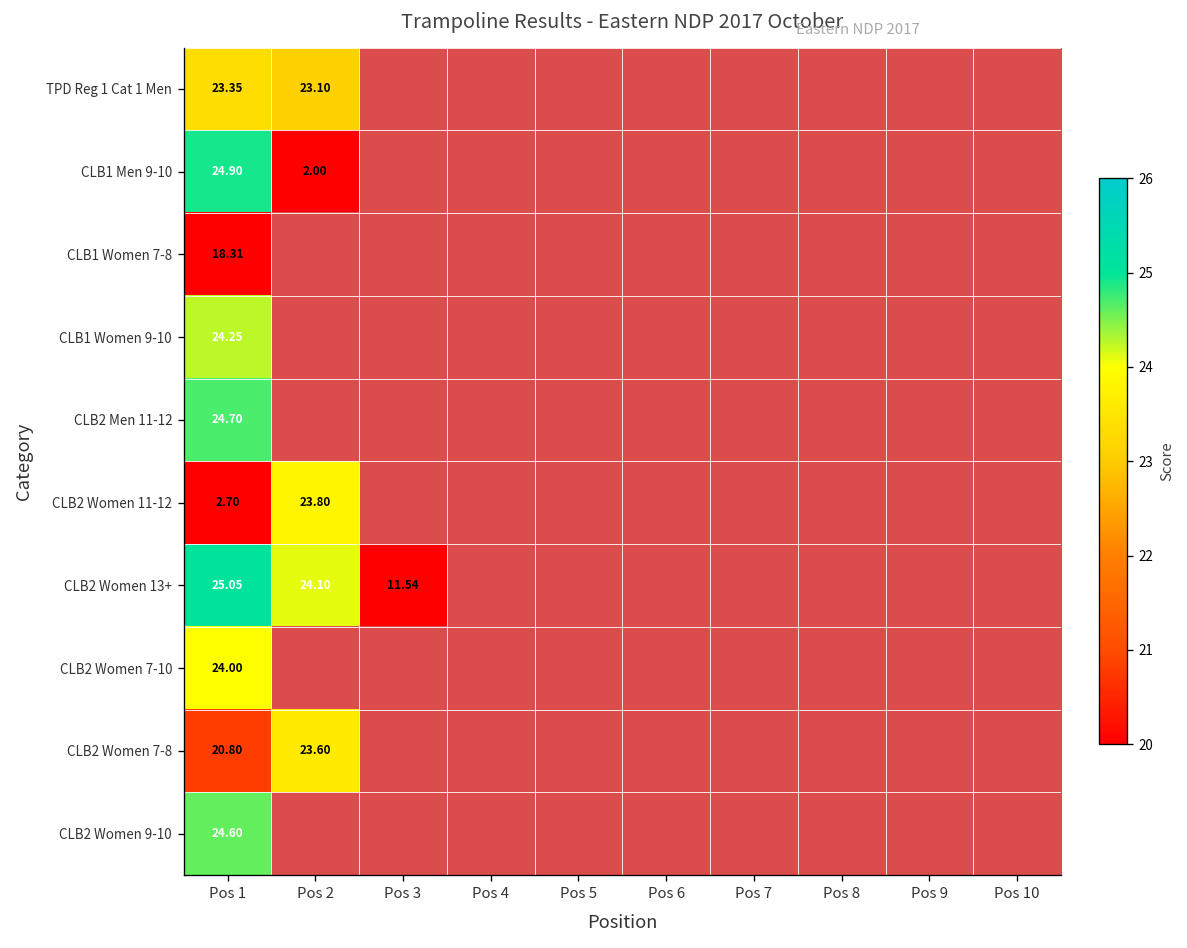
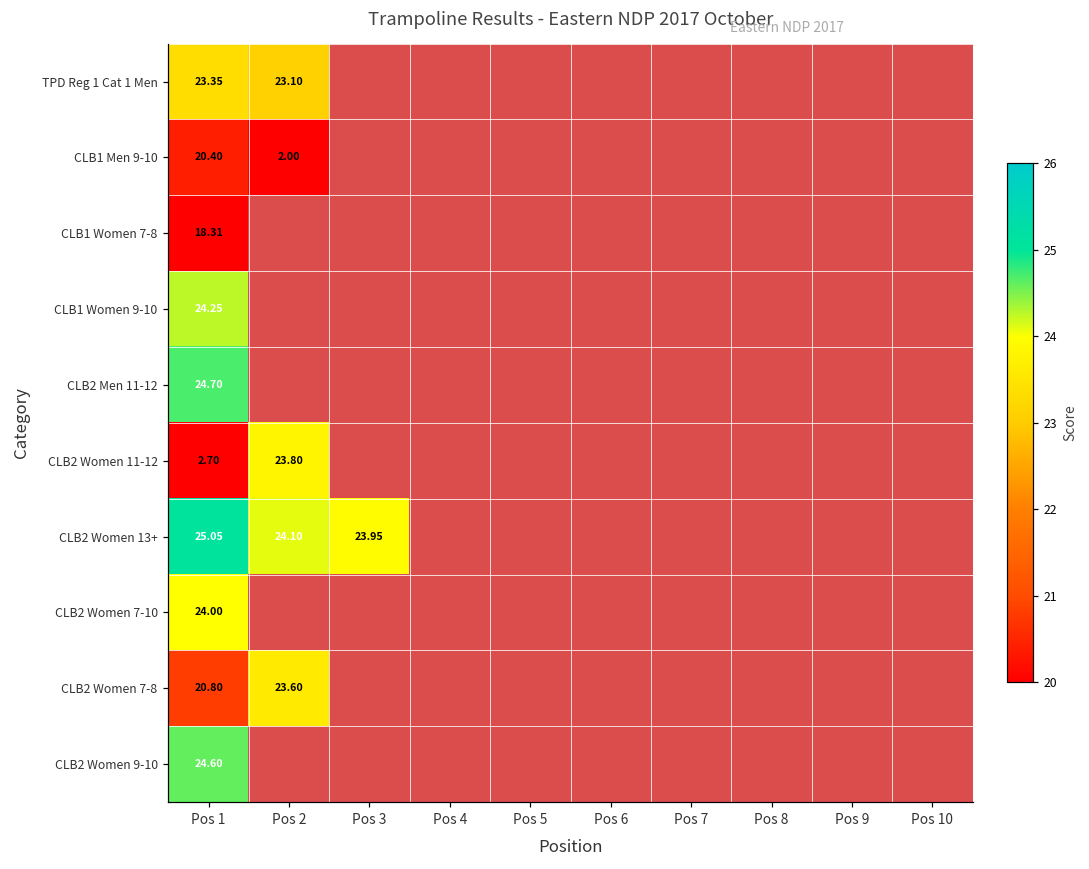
CLB1 Men 9-10, Pos 1: 24.90 -> 20.40
CLB2 Women 13+, Pos 3: 11.54 -> 23.95
